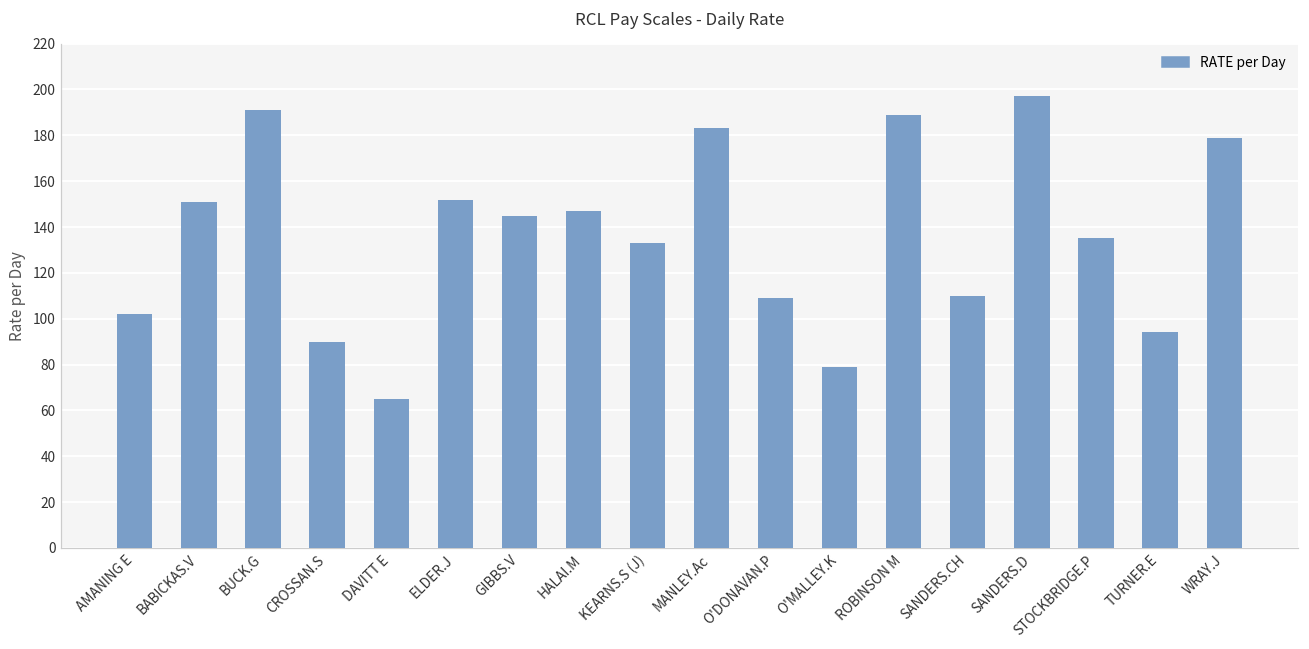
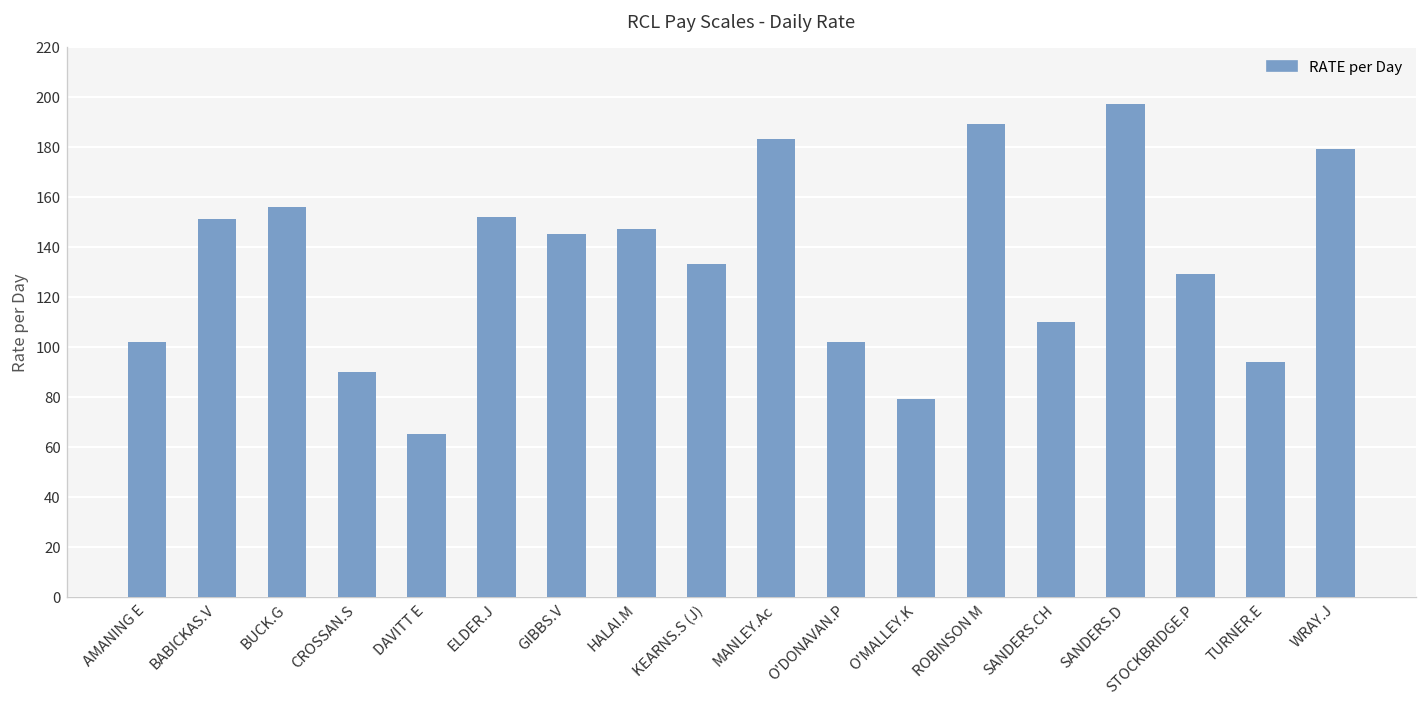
BUCK.G: 191 -> 156
O'DONAVAN.P: 109 -> 102
STOCKBRIDGE.P: 135 -> 129
